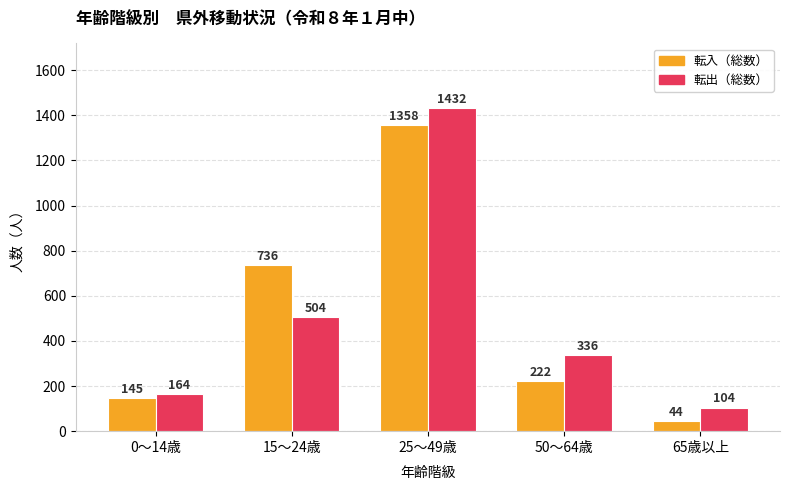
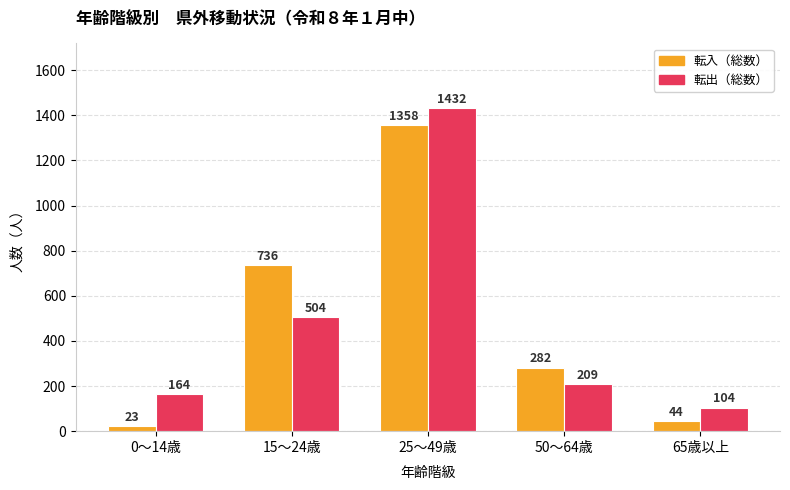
転入（総数）, 0～14歳: 145 -> 23
転入（総数）, 50～64歳: 222 -> 282
転出（総数）, 50～64歳: 336 -> 209
